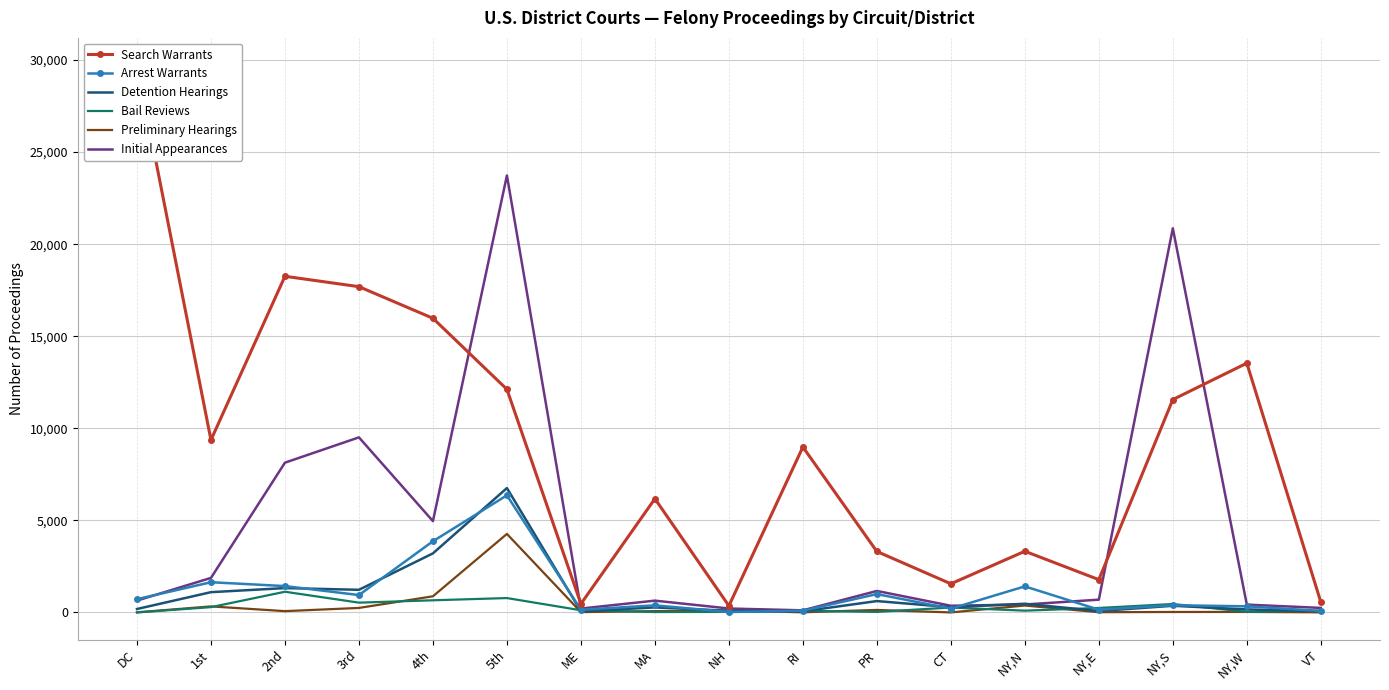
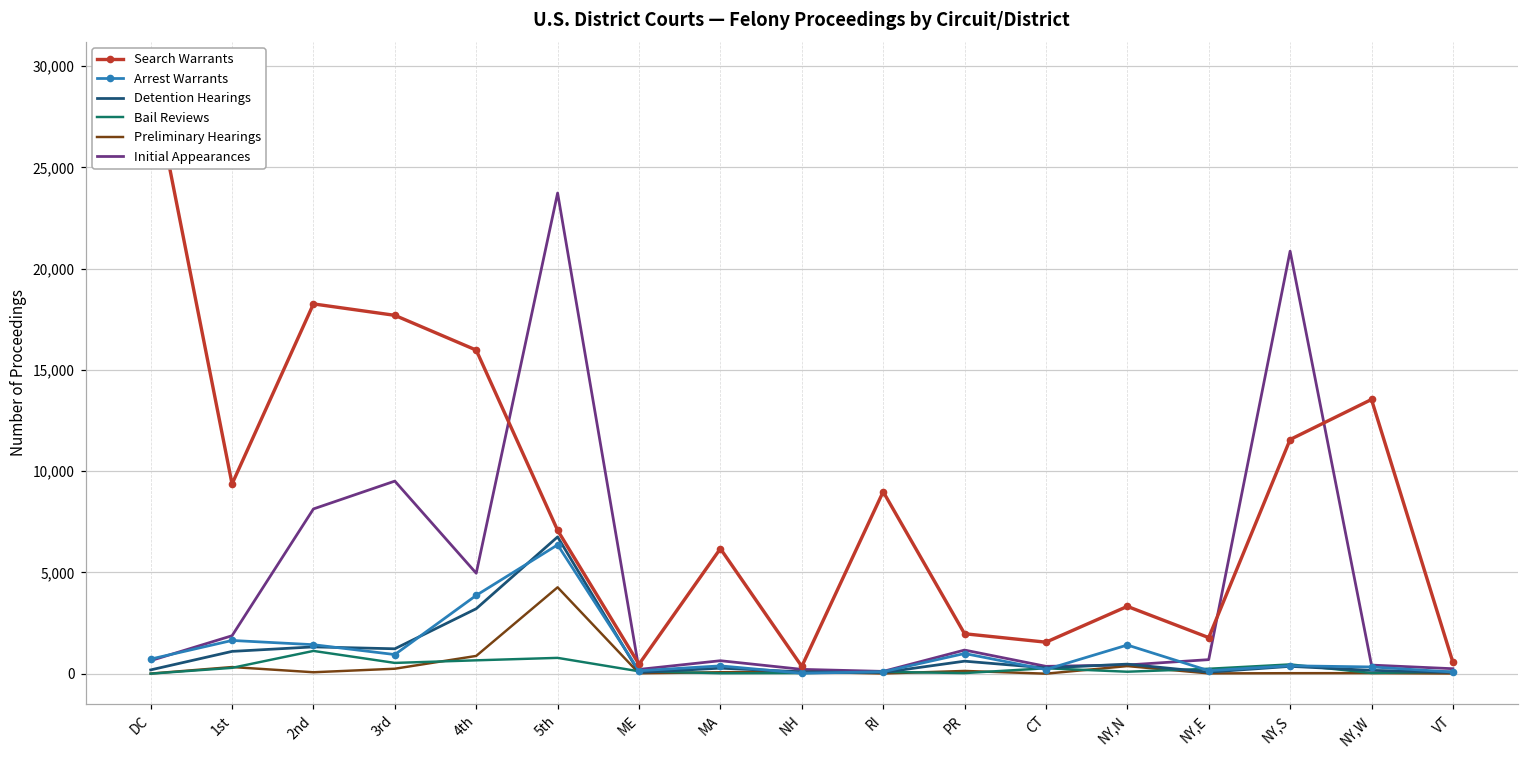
Search Warrants, 5th: 12,100 -> 7,100
Search Warrants, PR: 3,300 -> 2,000
